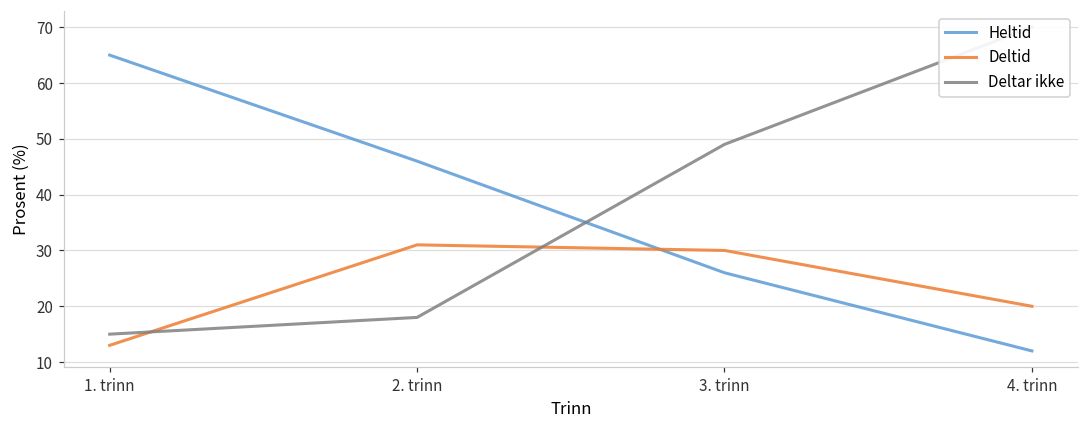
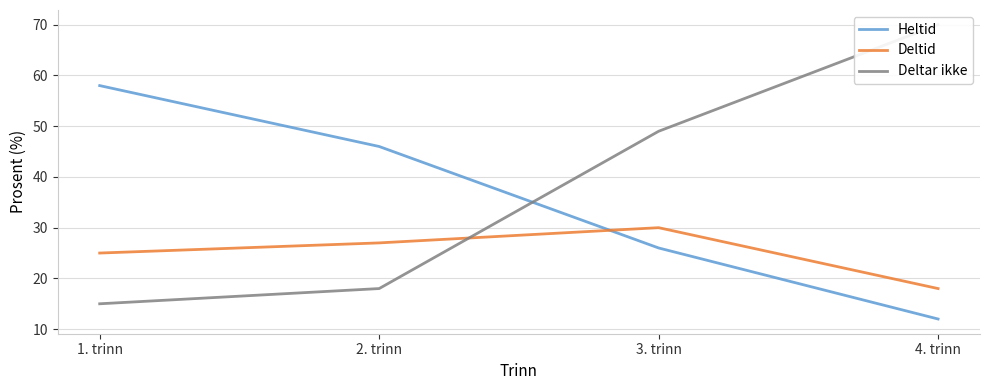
Heltid, 1. trinn: 65 -> 58
Deltid, 1. trinn: 13 -> 25
Deltid, 2. trinn: 31 -> 27
Deltid, 4. trinn: 20 -> 18
